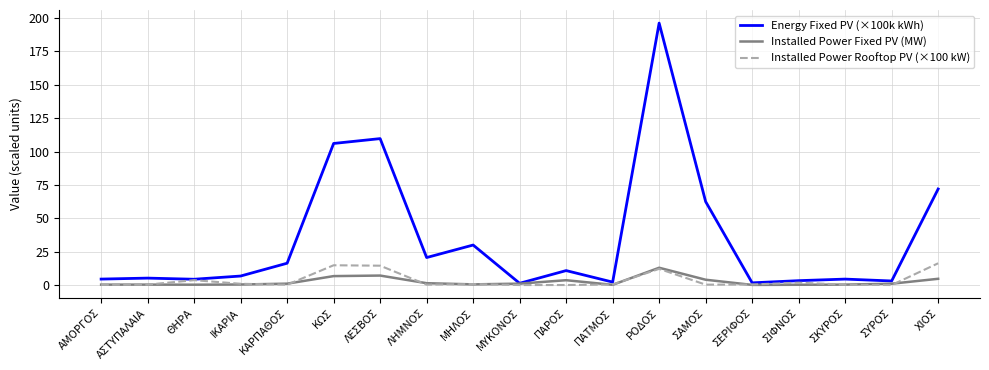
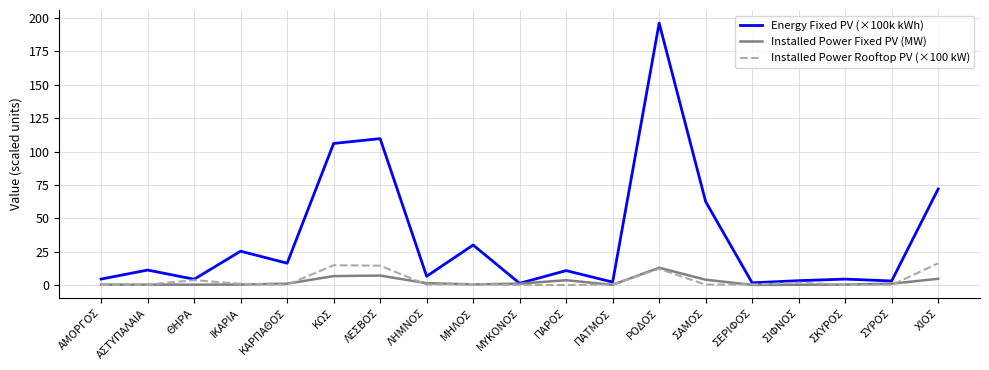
Energy Fixed PV (×100k kWh), ΑΣΤΥΠΑΛΑΙΑ: 5 -> 11
Energy Fixed PV (×100k kWh), ΙΚΑΡΙΑ: 7 -> 25
Energy Fixed PV (×100k kWh), ΛΗΜΝΟΣ: 21 -> 7
